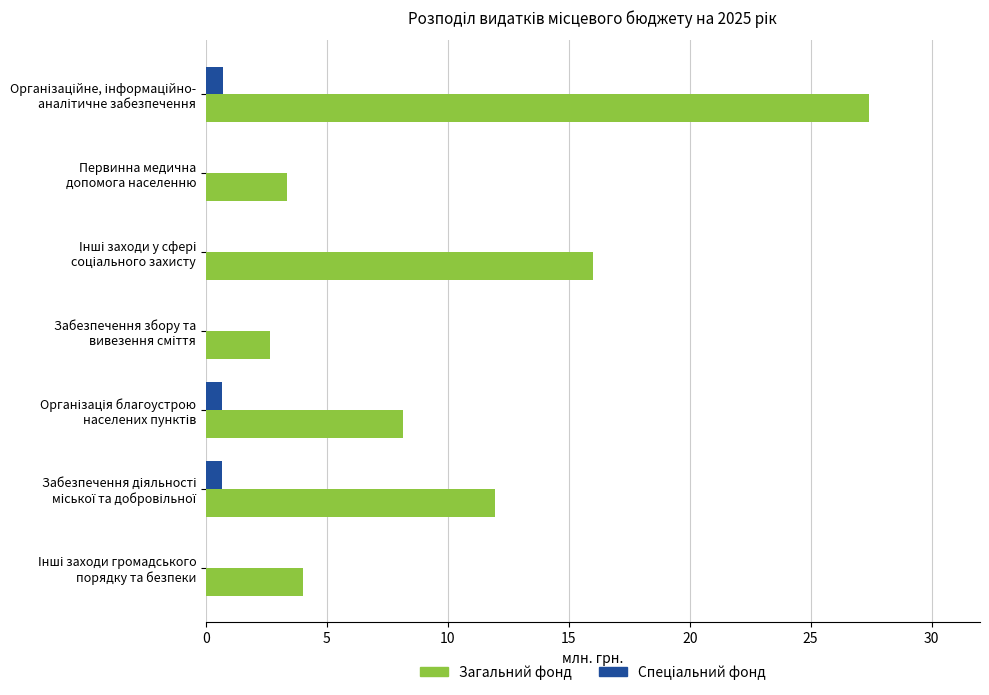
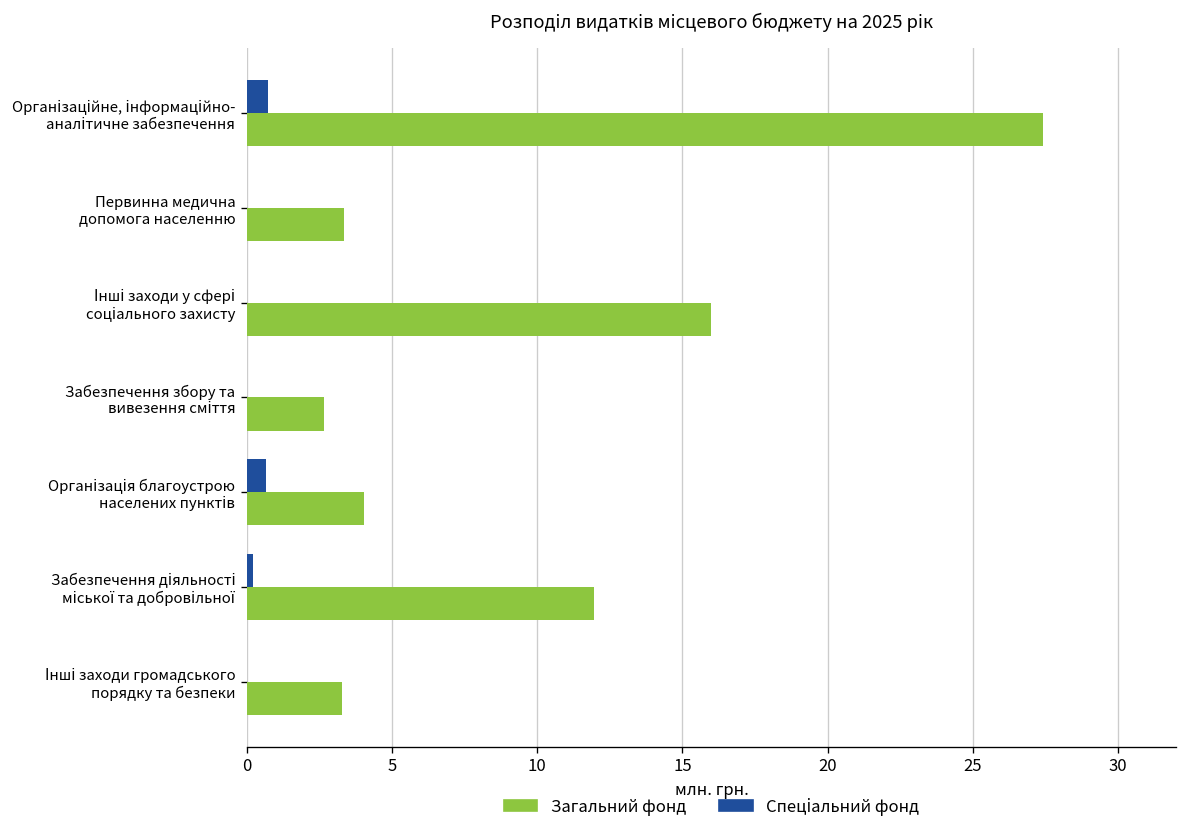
Загальний фонд, Організація благоустрою населених пунктів: 8.2 -> 4.0
Спеціальний фонд, Забезпечення діяльності міської та добровільної: 0.7 -> 0.2
Загальний фонд, Інші заходи громадського порядку та безпеки: 4.0 -> 3.3
